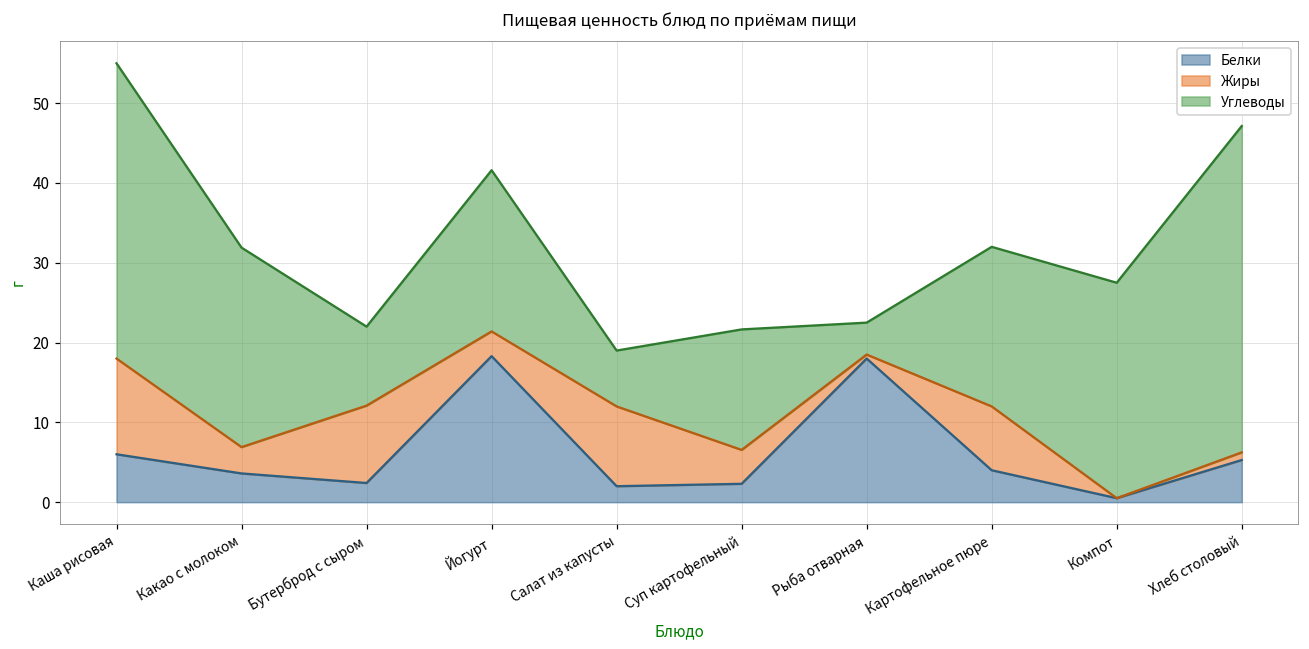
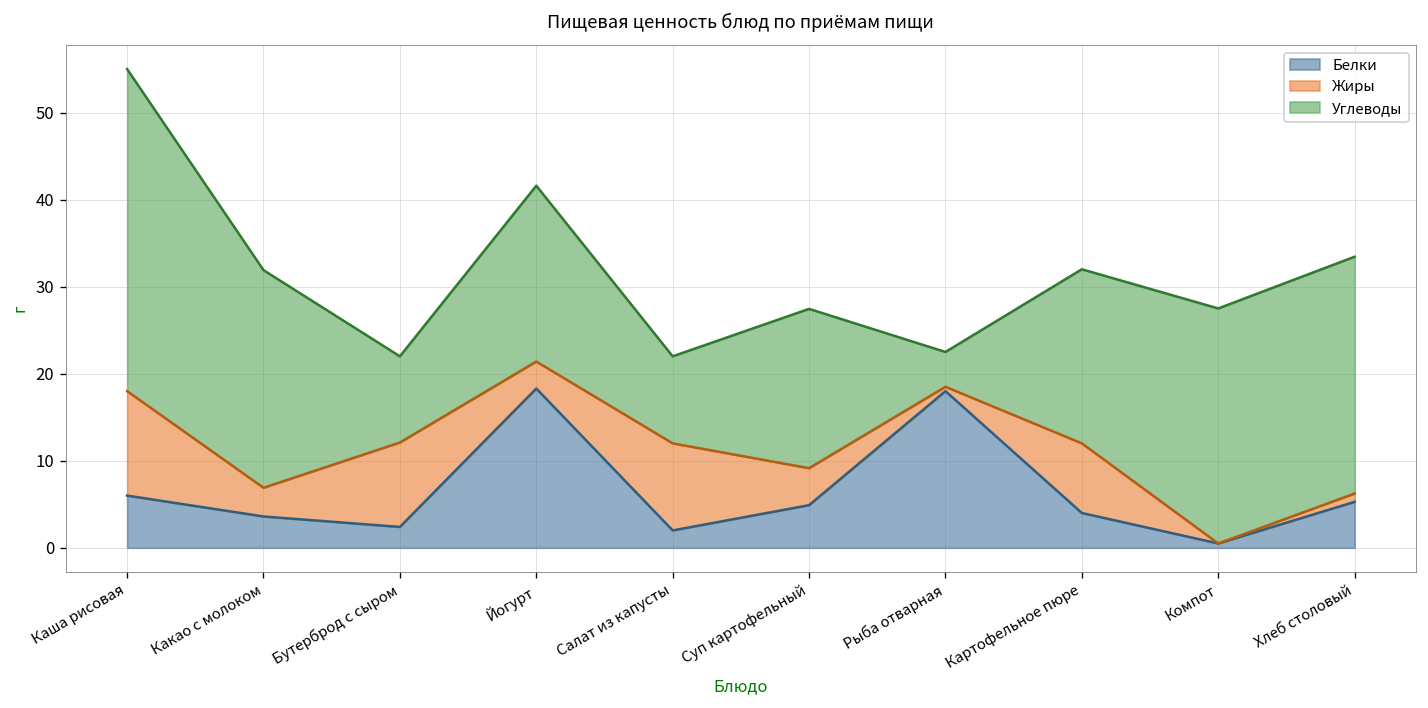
Углеводы, Салат из капусты: 7 -> 10
Белки, Суп картофельный: 2 -> 5
Углеводы, Суп картофельный: 15 -> 18
Углеводы, Хлеб столовый: 41 -> 27
